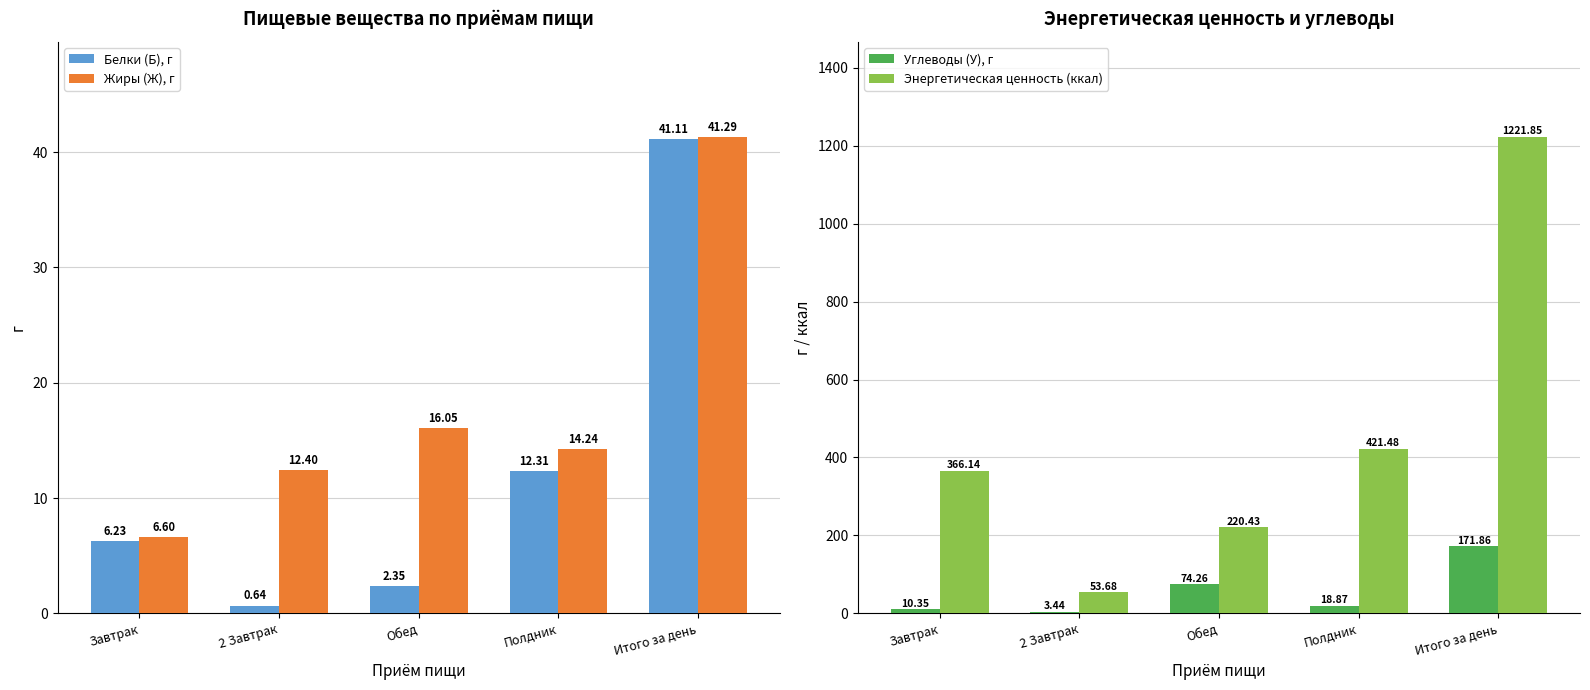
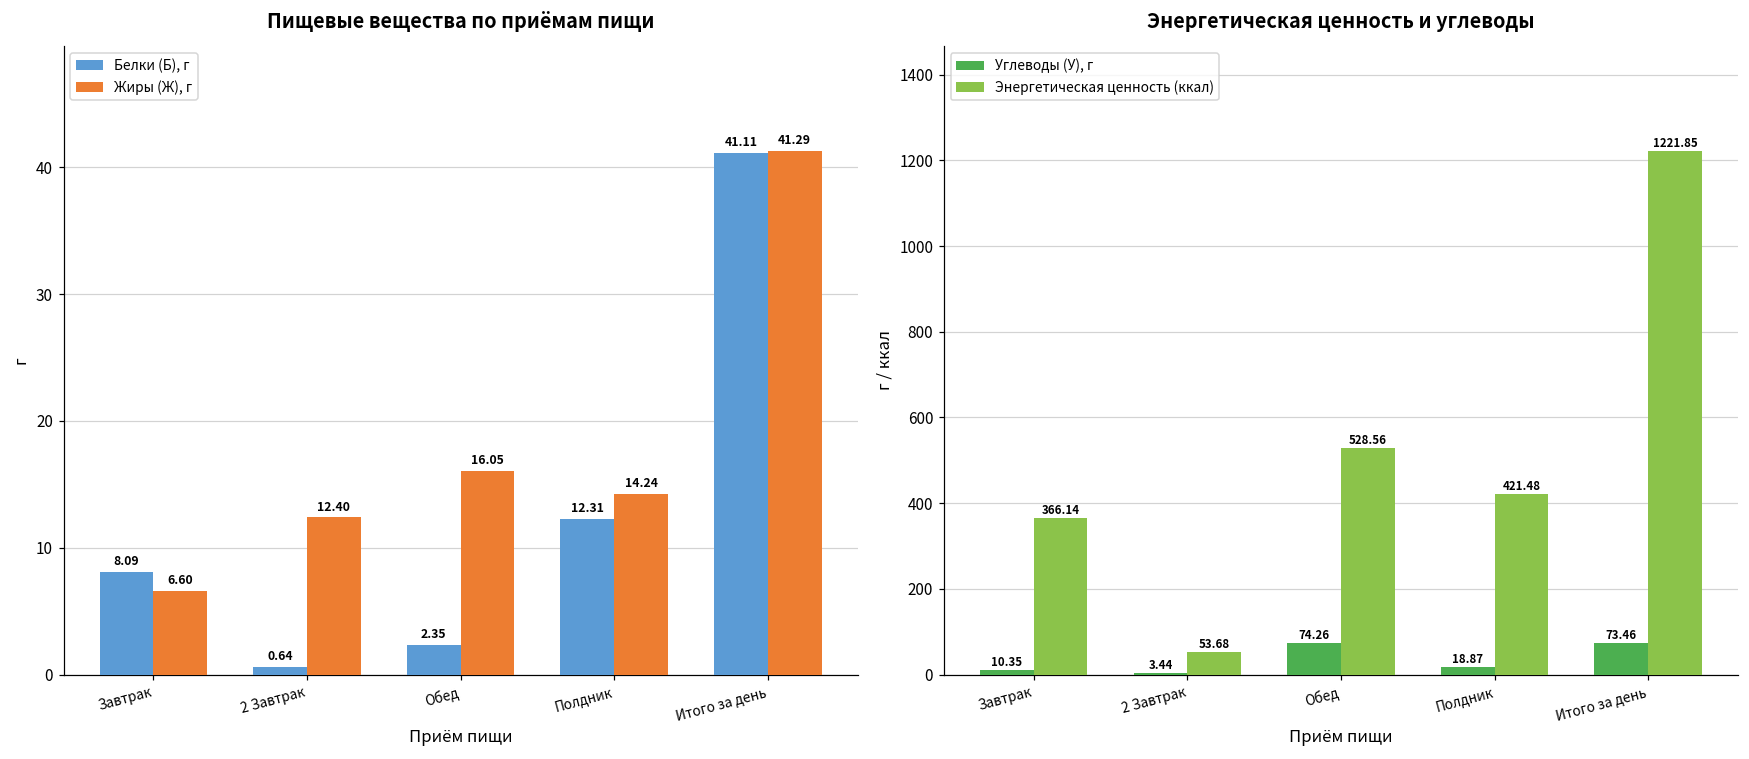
Пищевые вещества по приёмам пищи, Белки (Б), г, Завтрак: 6.23 -> 8.09
Энергетическая ценность и углеводы, Энергетическая ценность (ккал), Обед: 220.43 -> 528.56
Энергетическая ценность и углеводы, Углеводы (У), г, Итого за день: 171.86 -> 73.46
